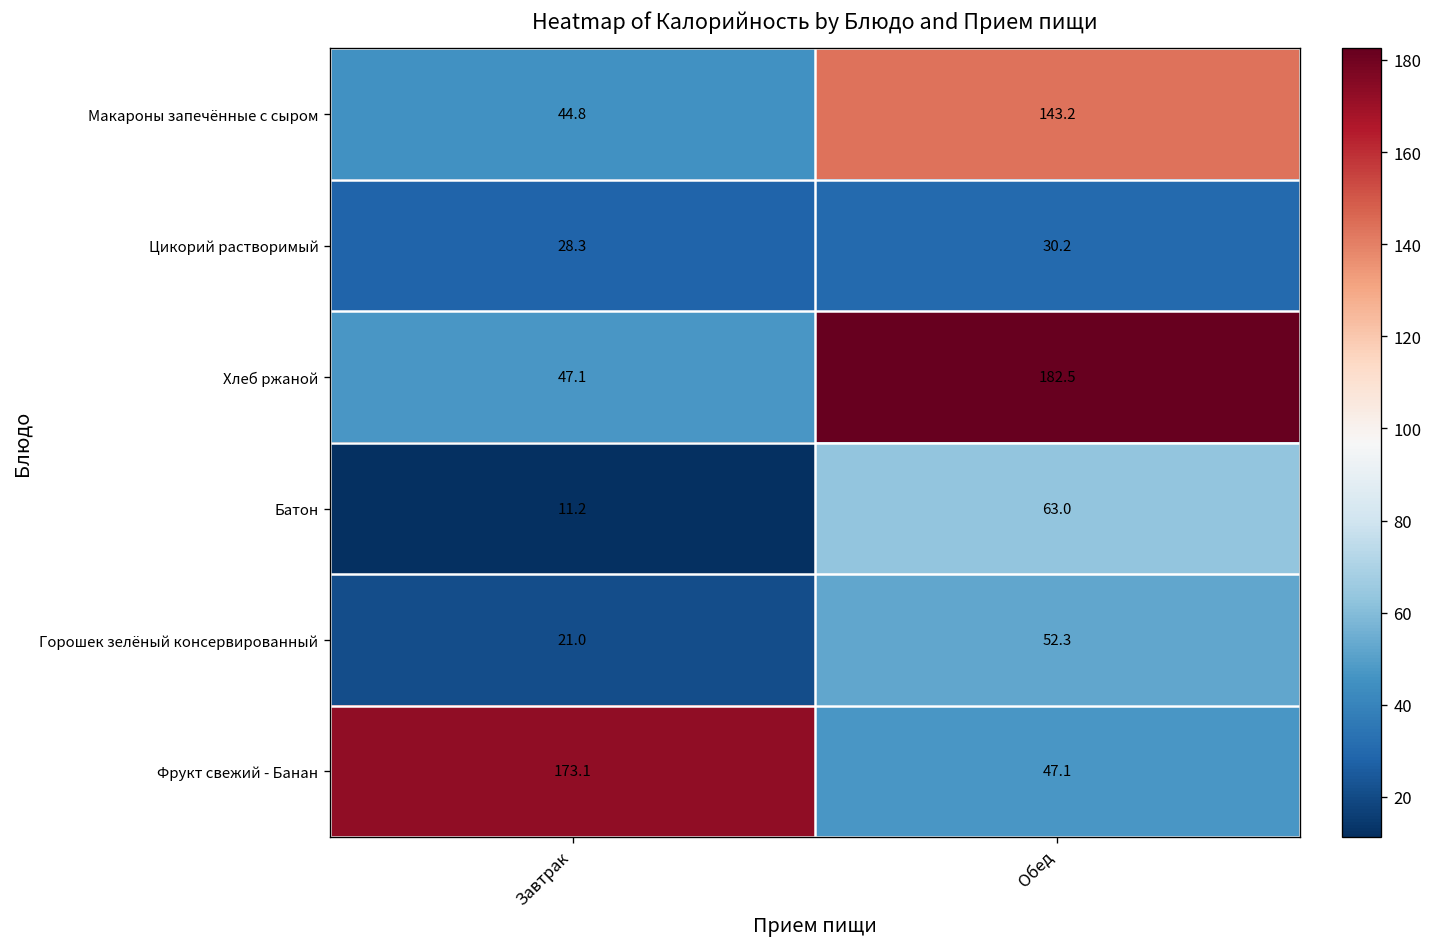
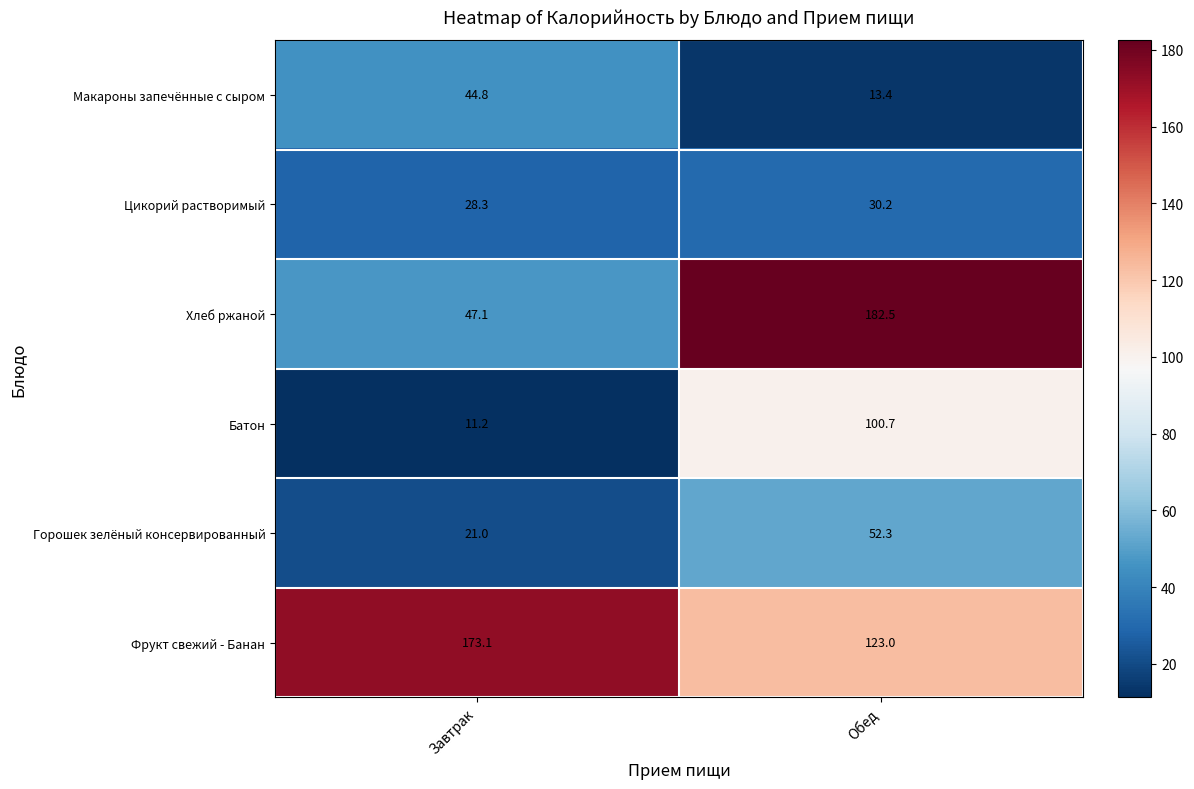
Макароны запечённые с сыром, Обед: 143.2 -> 13.4
Батон, Обед: 63.0 -> 100.7
Фрукт свежий - Банан, Обед: 47.1 -> 123.0
